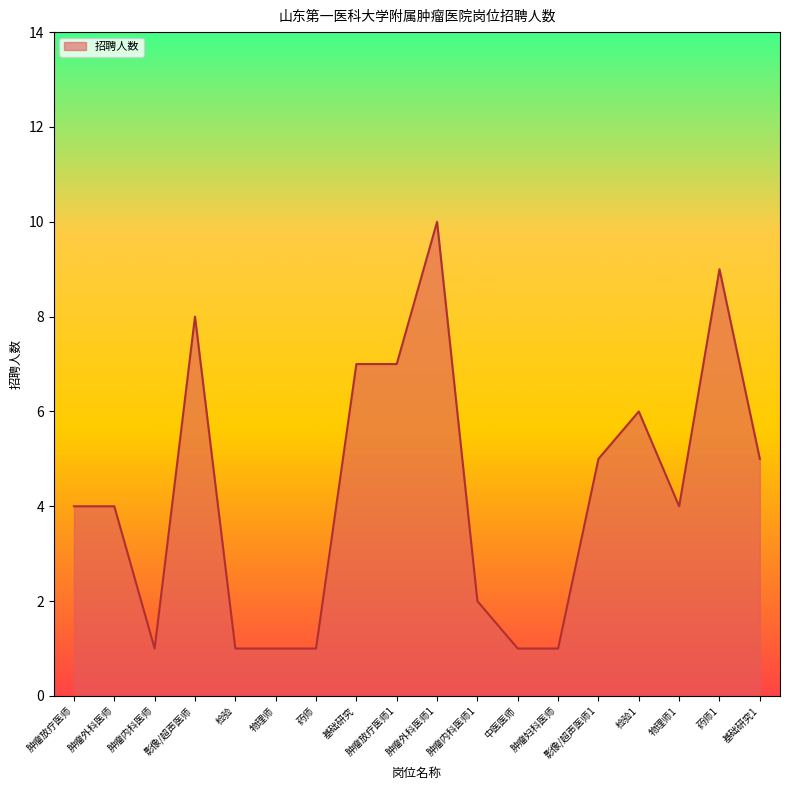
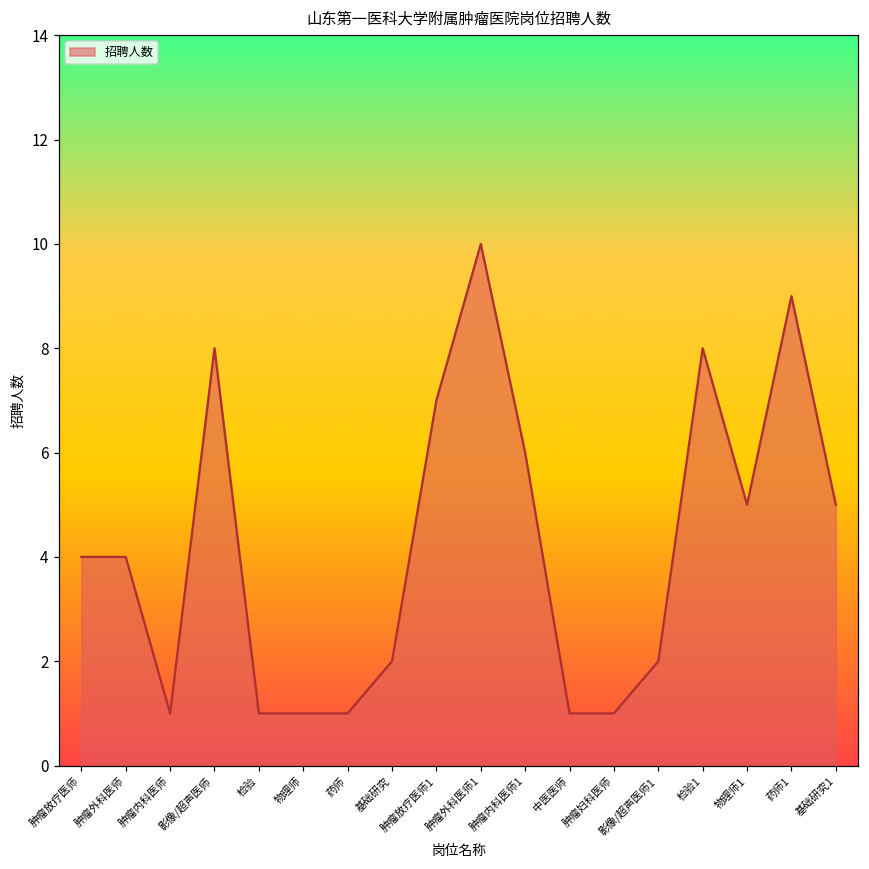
基础研究: 7 -> 2
肿瘤内科医师1: 2 -> 6
影像/超声医师1: 5 -> 2
检验1: 6 -> 8
物理师1: 4 -> 5
